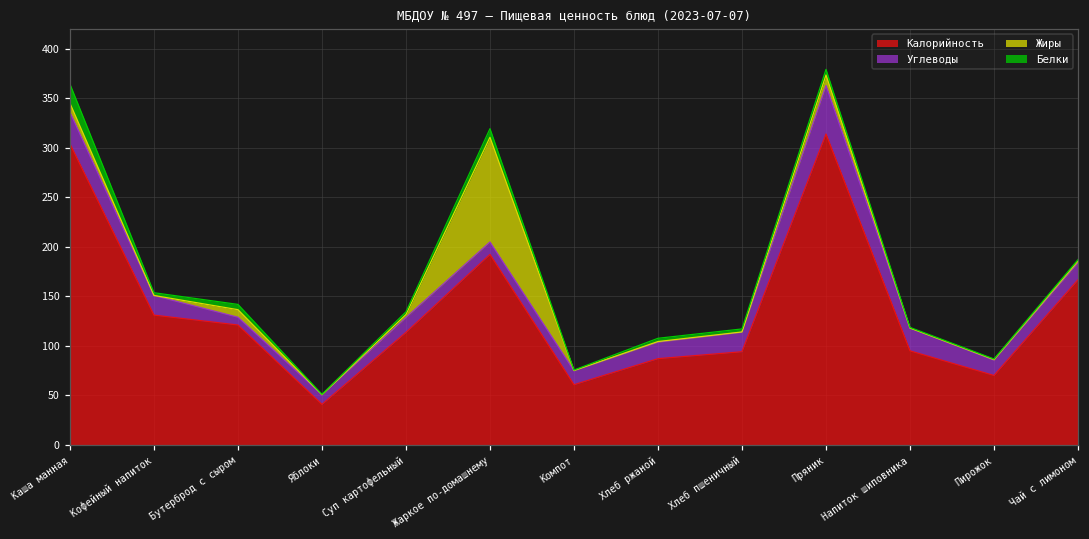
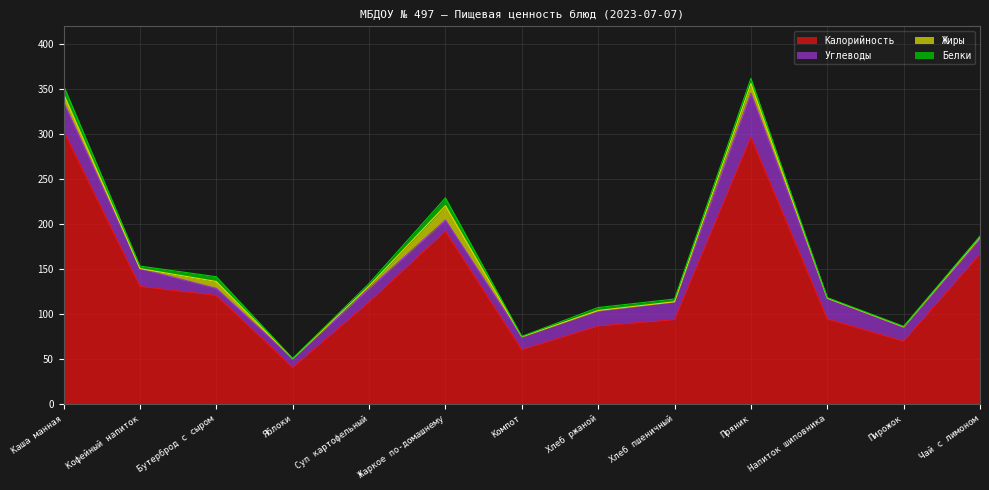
Белки, Каша манная: 20 -> 10
Жиры, Жаркое по-домашнему: 110 -> 20
Калорийность, Пряник: 310 -> 300
